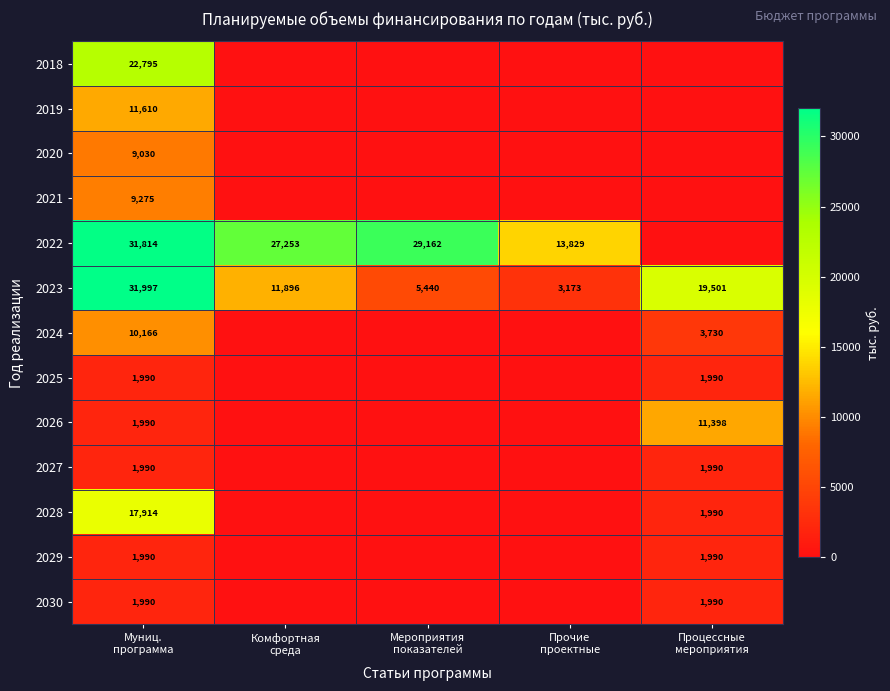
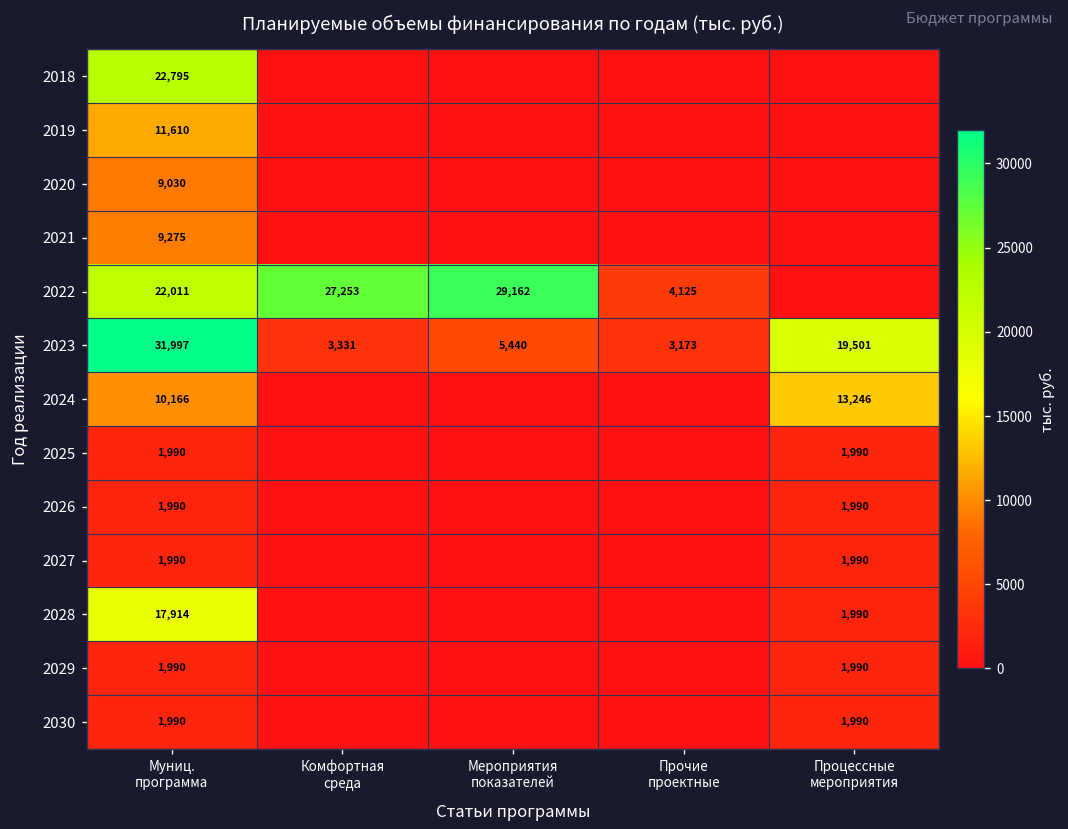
2022, Муниц. программа: 31,814 -> 22,011
2022, Прочие проектные: 13,829 -> 4,125
2023, Комфортная среда: 11,896 -> 3,331
2024, Процессные мероприятия: 3,730 -> 13,246
2026, Процессные мероприятия: 11,398 -> 1,990
